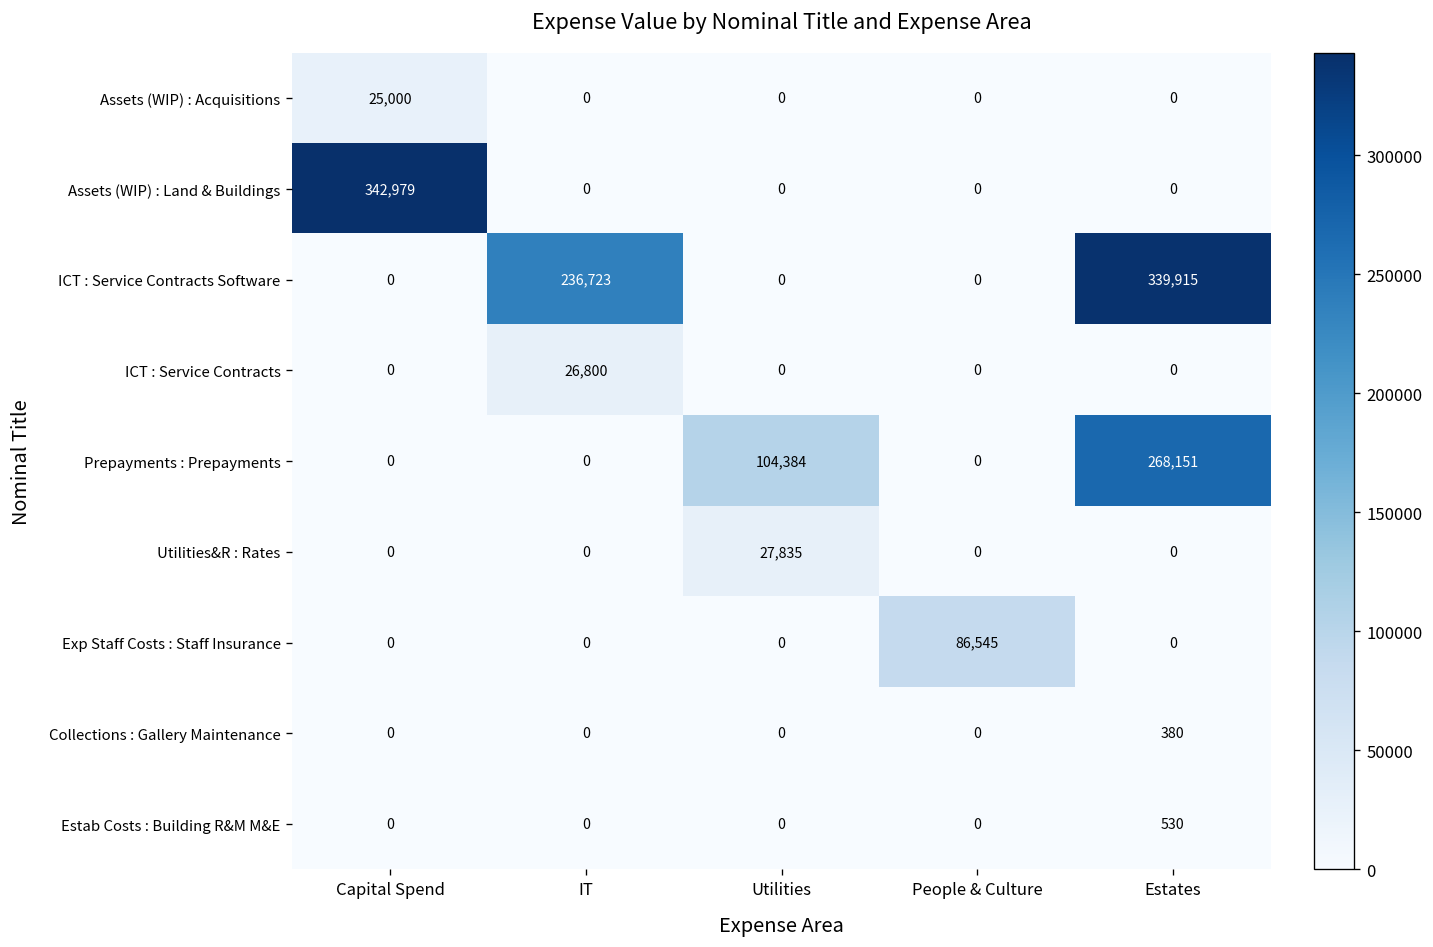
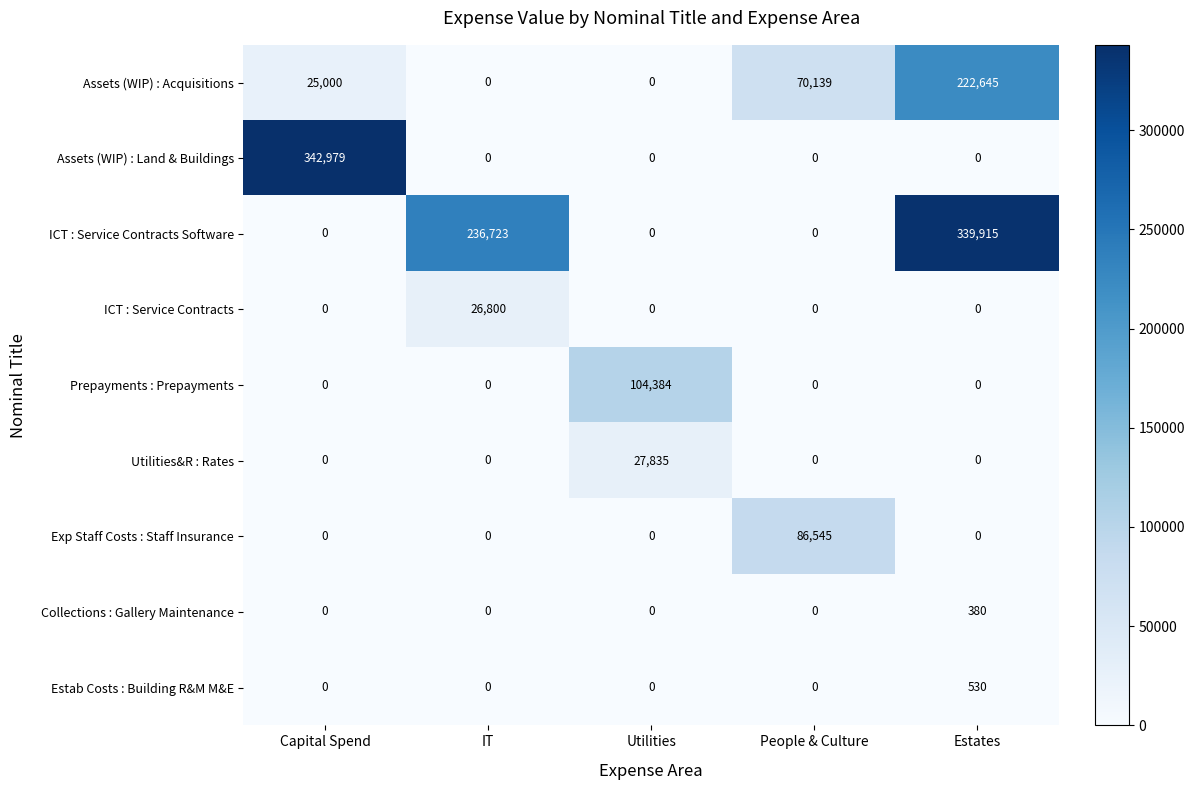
Assets (WIP) : Acquisitions, People & Culture: 0 -> 70,139
Assets (WIP) : Acquisitions, Estates: 0 -> 222,645
Prepayments : Prepayments, Estates: 268,151 -> 0
